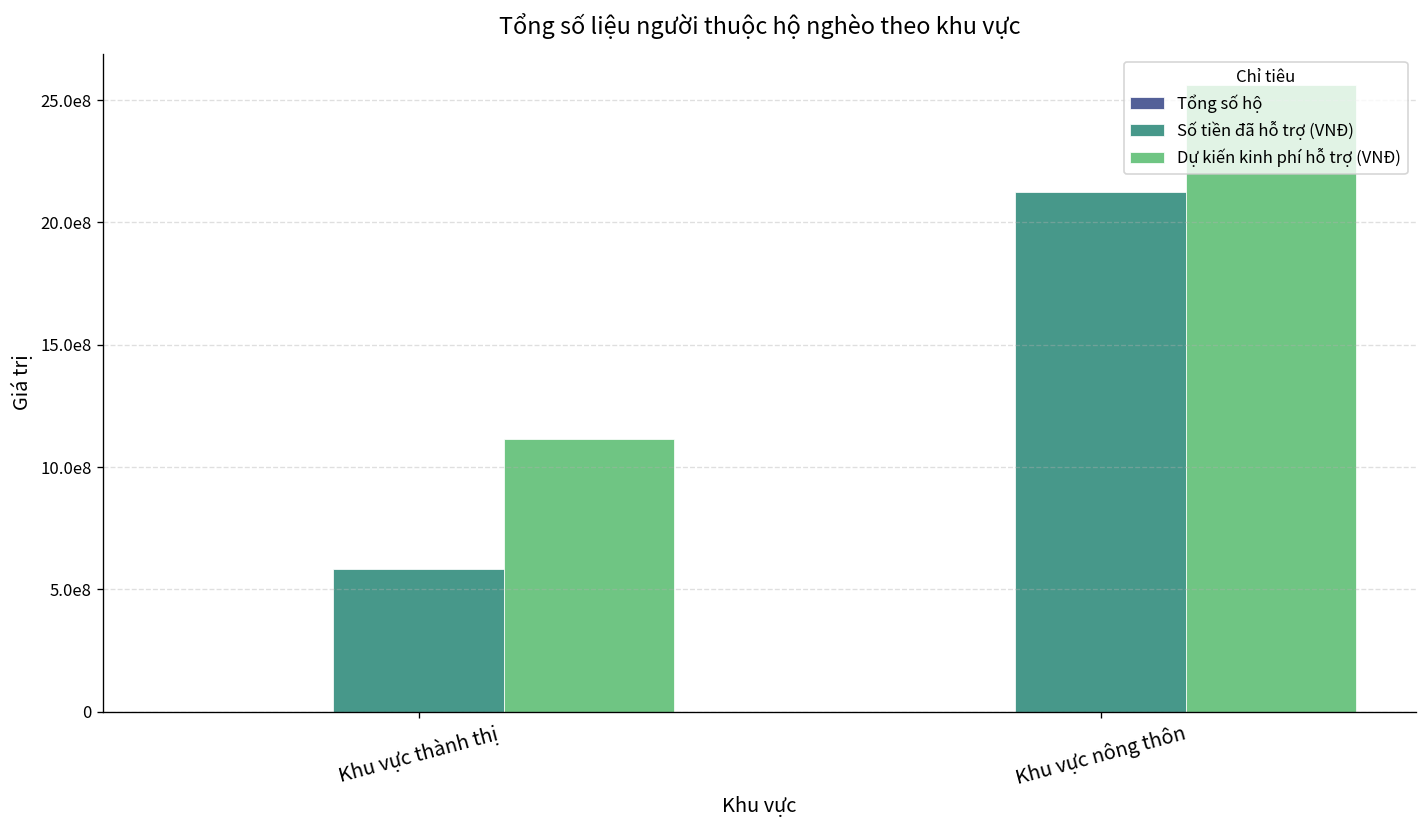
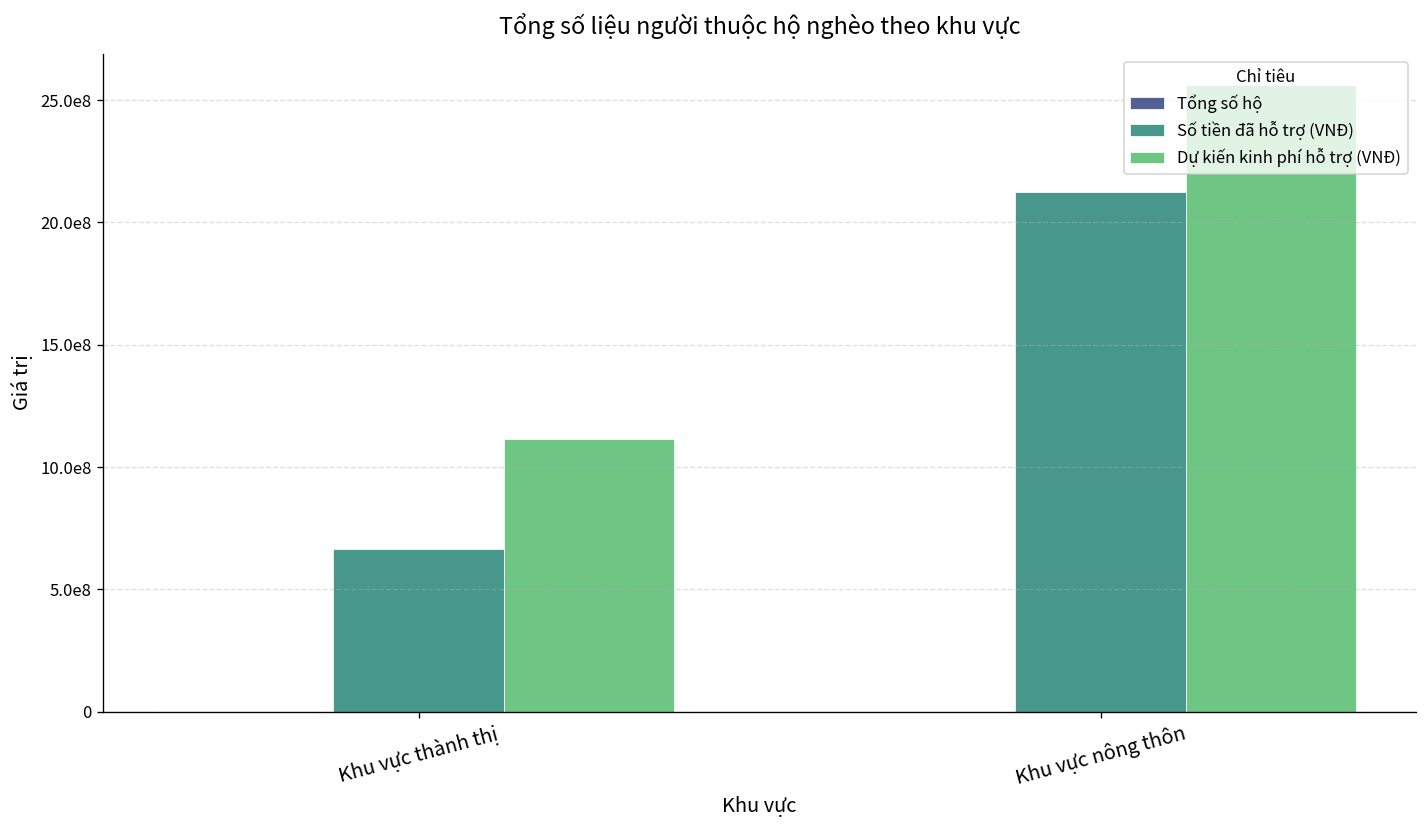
Số tiền đã hỗ trợ (VNĐ), Khu vực thành thị: 580000000 -> 670000000
